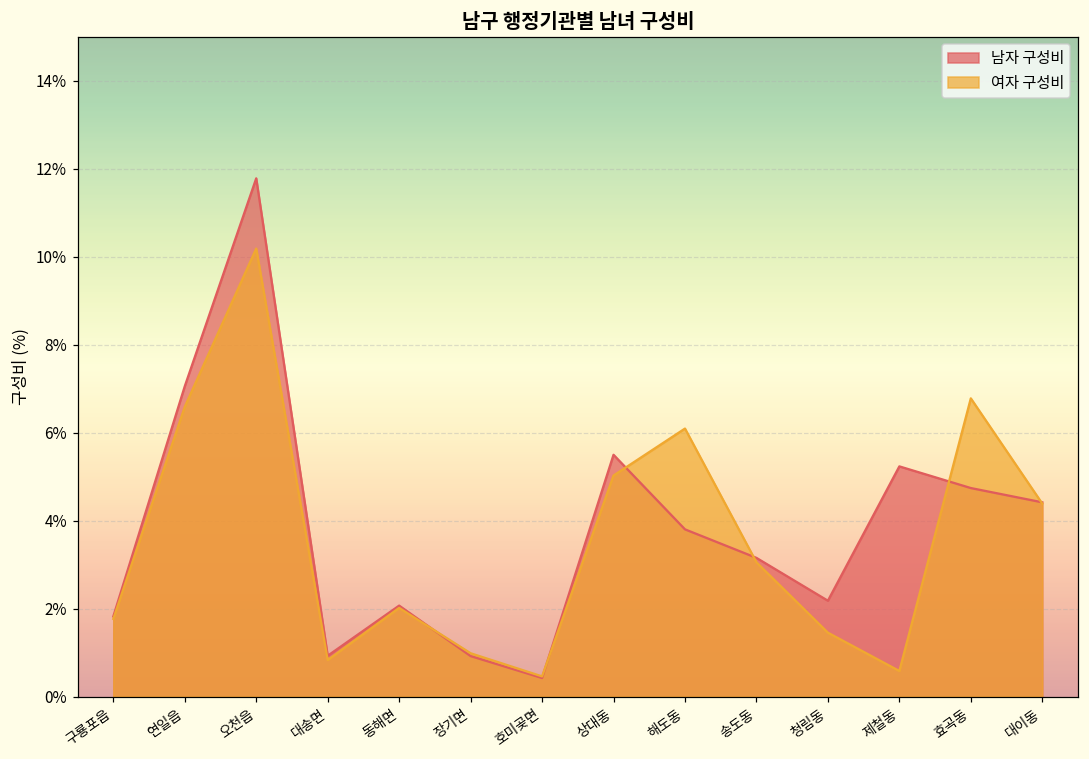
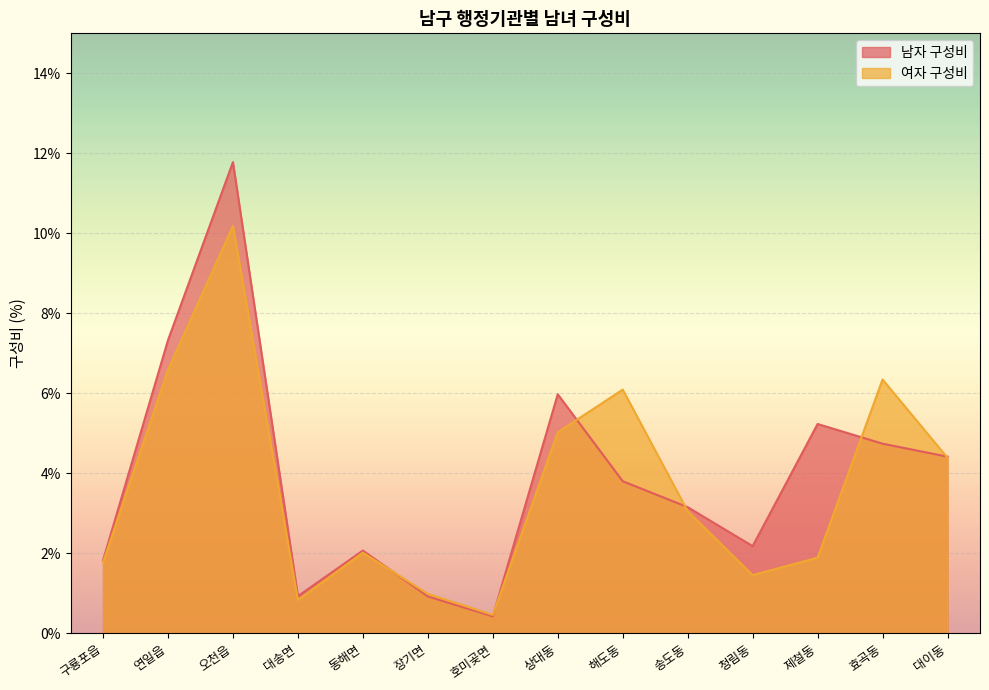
남자 구성비, 연일읍: 7.1% -> 7.3%
남자 구성비, 상대동: 5.5% -> 6.0%
여자 구성비, 제철동: 0.6% -> 1.9%
여자 구성비, 효곡동: 6.8% -> 6.3%
